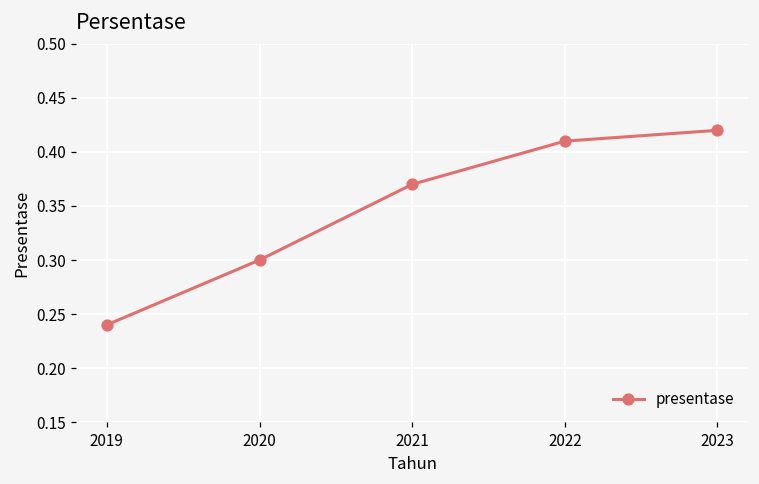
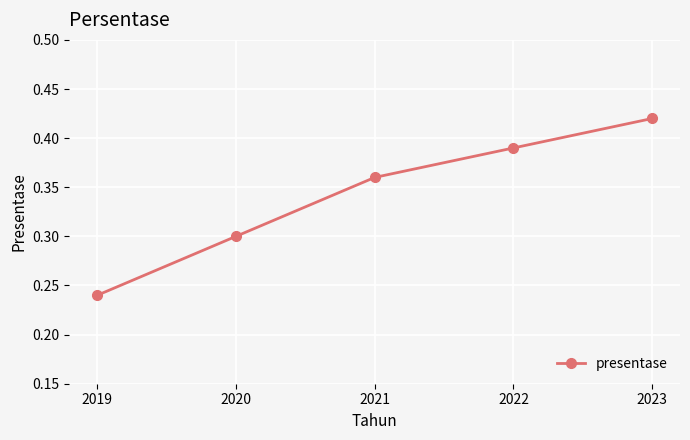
2021: 0.37 -> 0.36
2022: 0.41 -> 0.39
